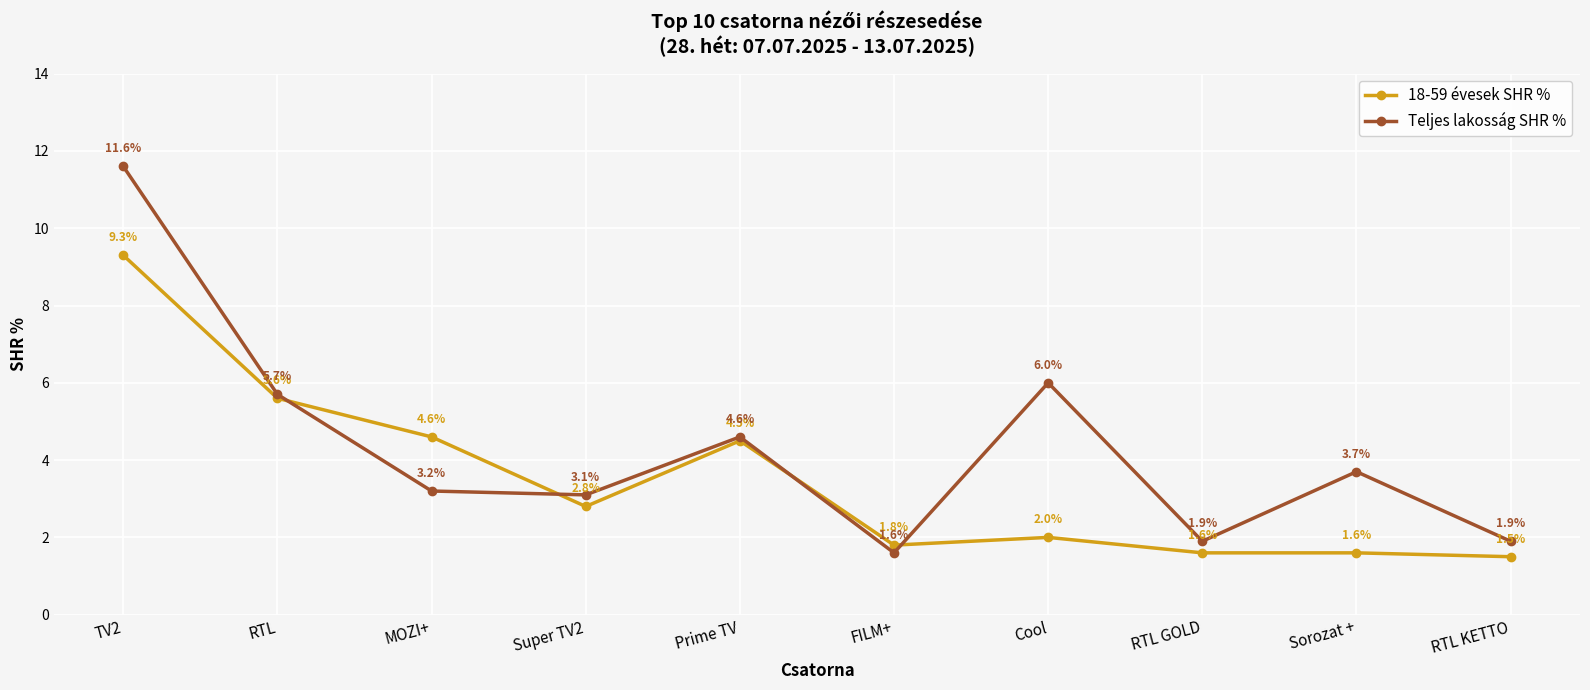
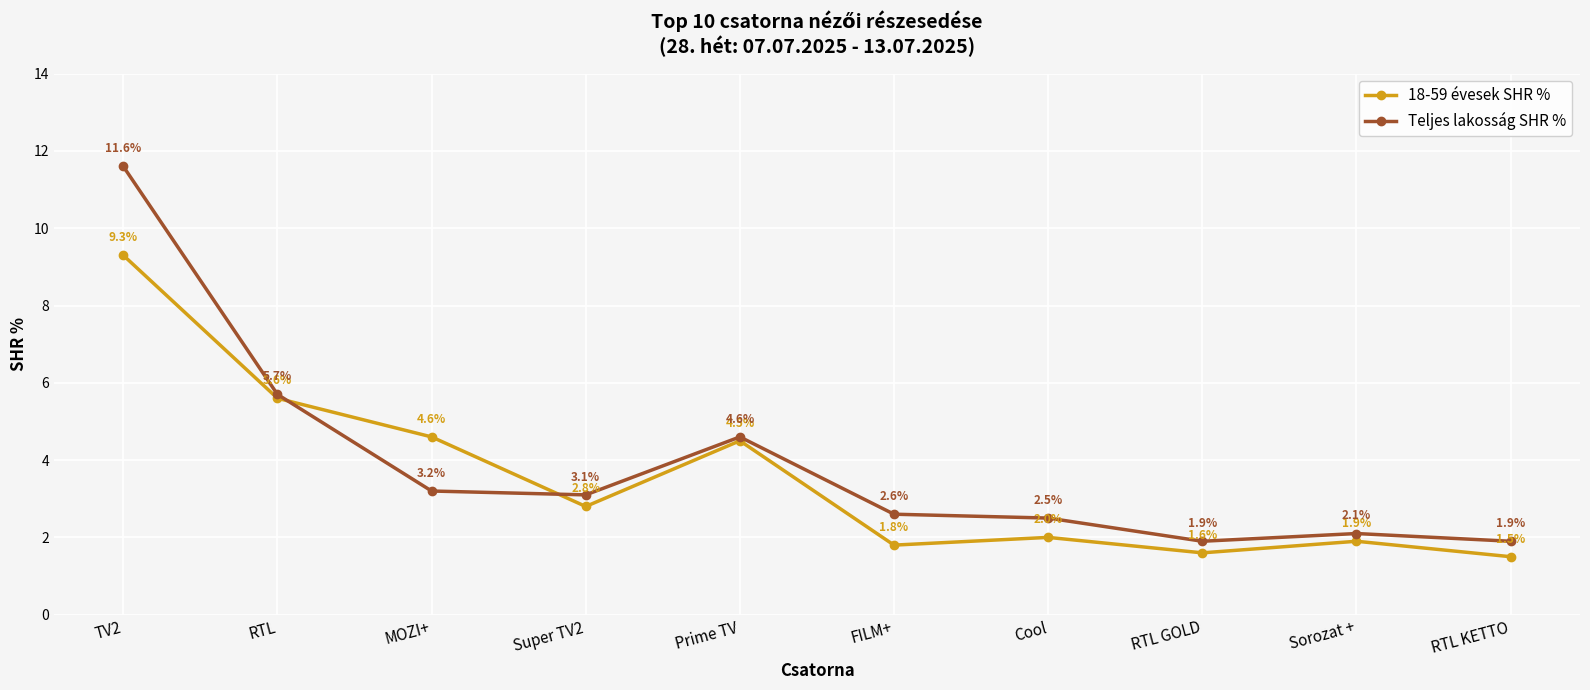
Teljes lakosság SHR %, FILM+: 1.6% -> 2.6%
Teljes lakosság SHR %, Cool: 6.0% -> 2.5%
18-59 évesek SHR %, Sorozat +: 1.6% -> 1.9%
Teljes lakosság SHR %, Sorozat +: 3.7% -> 2.1%
